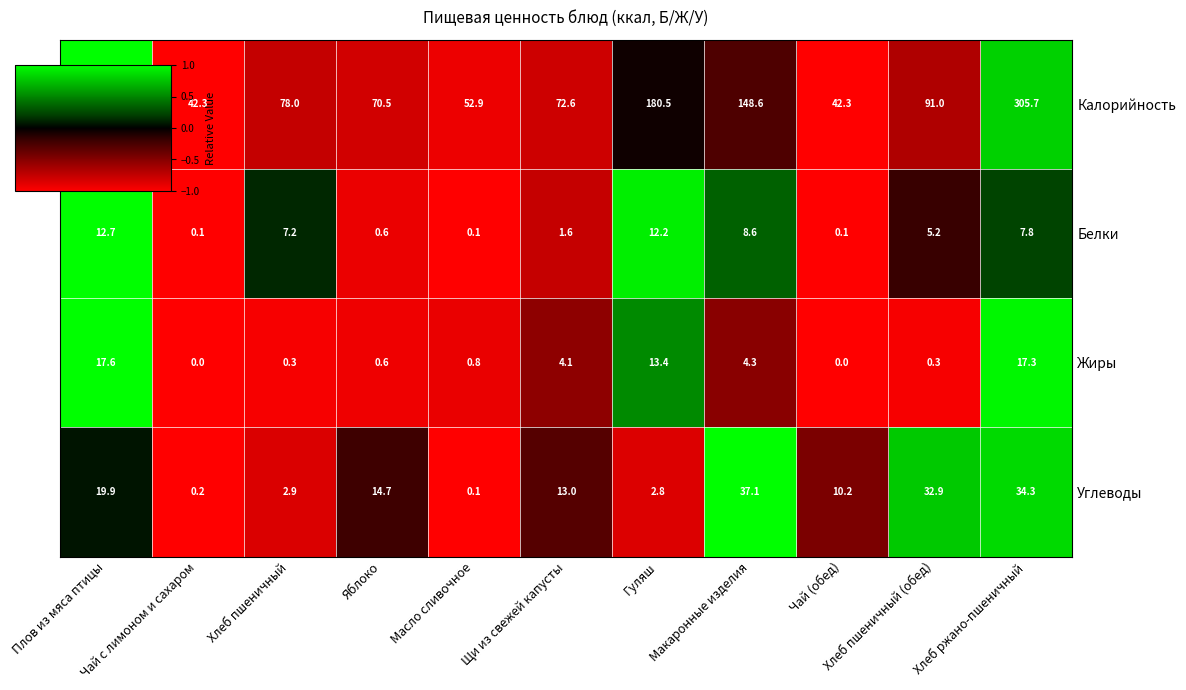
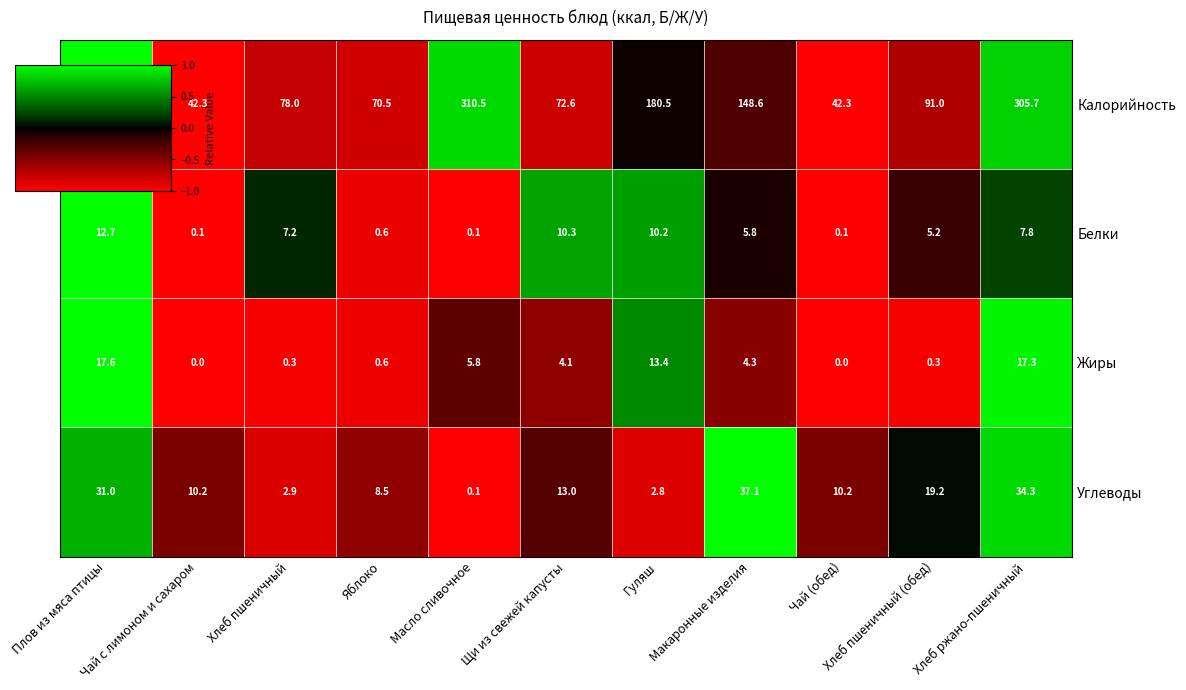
Калорийность, Масло сливочное: 52.9 -> 310.5
Белки, Щи из свежей капусты: 1.6 -> 10.3
Белки, Гуляш: 12.2 -> 10.2
Белки, Макаронные изделия: 8.6 -> 5.8
Жиры, Масло сливочное: 0.8 -> 5.8
Углеводы, Плов из мяса птицы: 19.9 -> 31.0
Углеводы, Чай с лимоном и сахаром: 0.2 -> 10.2
Углеводы, Яблоко: 14.7 -> 8.5
Углеводы, Хлеб пшеничный (обед): 32.9 -> 19.2
